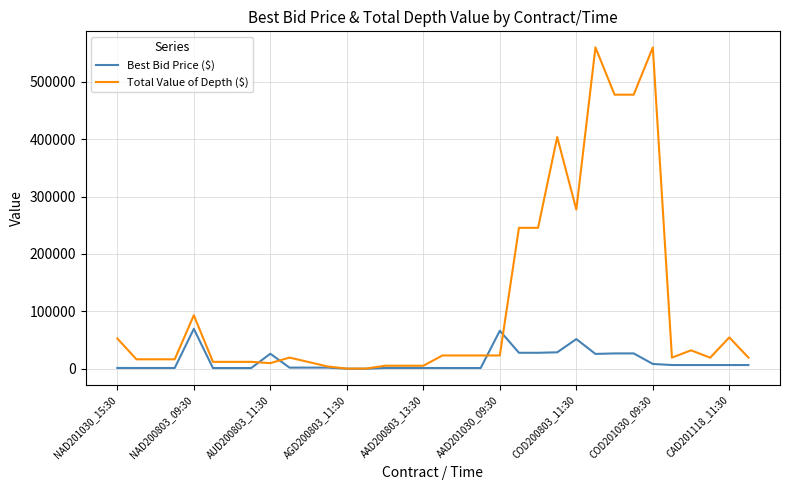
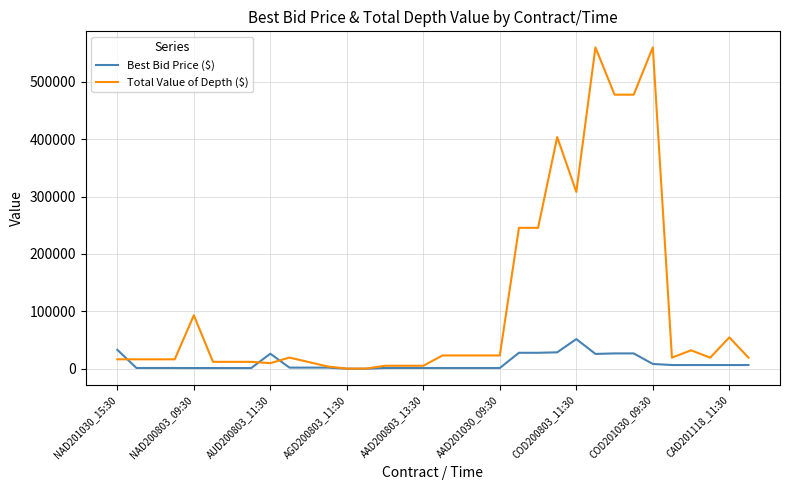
Best Bid Price ($), NAD201030_15:30: 0 -> 30000
Total Value of Depth ($), NAD201030_15:30: 50000 -> 20000
Best Bid Price ($), NAD200803_09:30: 70000 -> 0
Best Bid Price ($), AAD201030_09:30: 70000 -> 0
Total Value of Depth ($), COD200803_11:30: 280000 -> 310000
